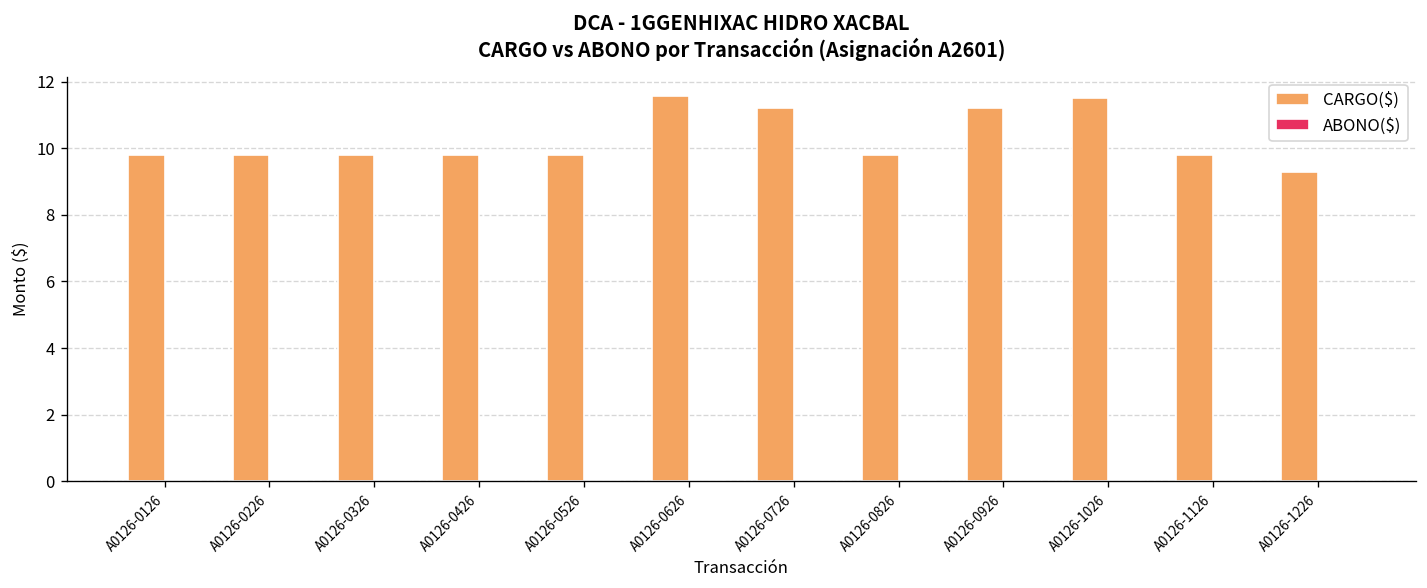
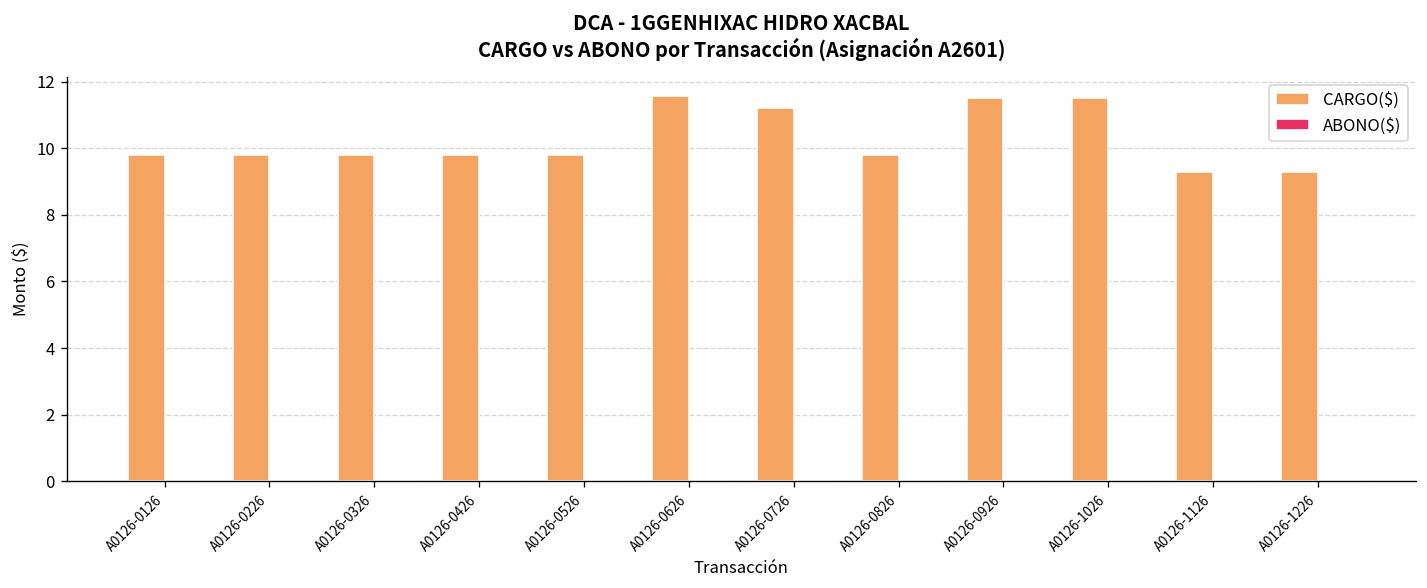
CARGO($), A0126-0926: 11.2 -> 11.5
CARGO($), A0126-1126: 9.8 -> 9.3
